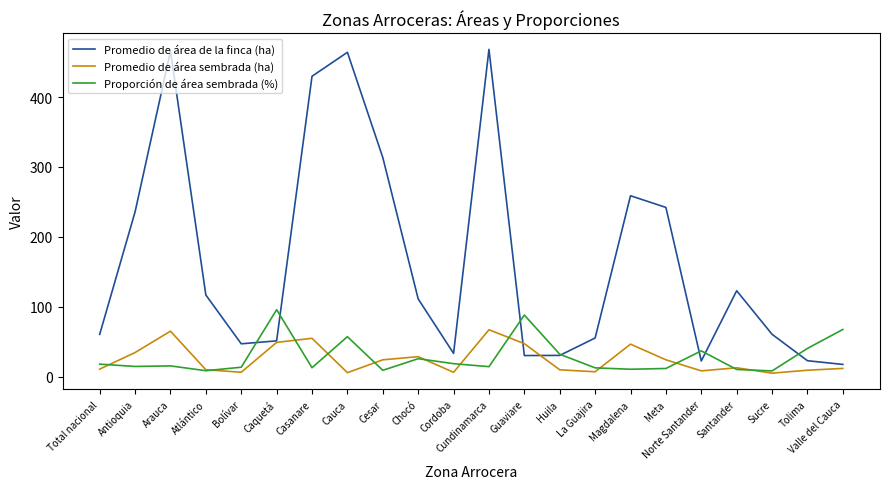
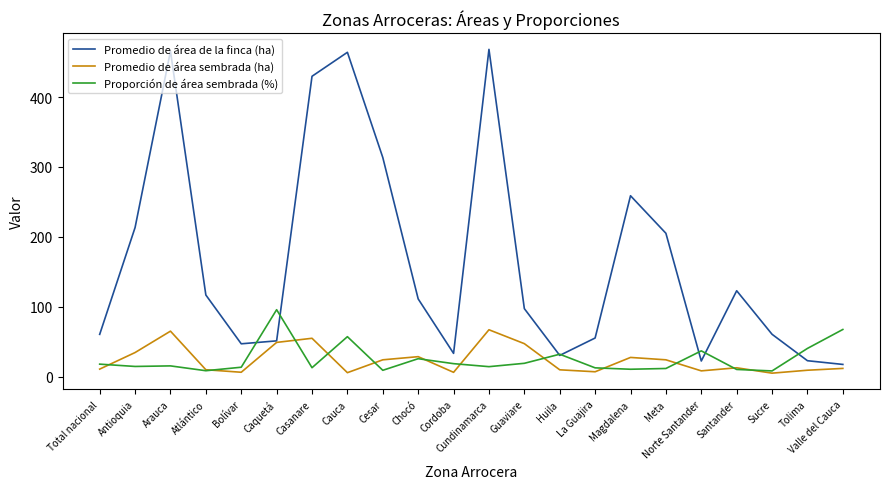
Promedio de área de la finca (ha), Antioquia: 240 -> 210
Promedio de área de la finca (ha), Guaviare: 30 -> 100
Proporción de área sembrada (%), Guaviare: 90 -> 20
Promedio de área sembrada (ha), Magdalena: 50 -> 30
Promedio de área de la finca (ha), Meta: 240 -> 210
